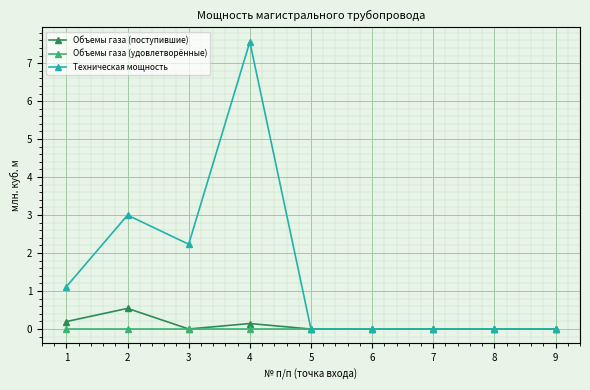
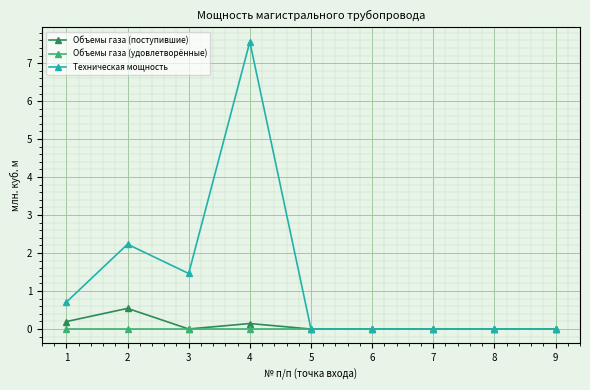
Техническая мощность, 1: 1.1 -> 0.7
Техническая мощность, 2: 3.0 -> 2.2
Техническая мощность, 3: 2.2 -> 1.5
